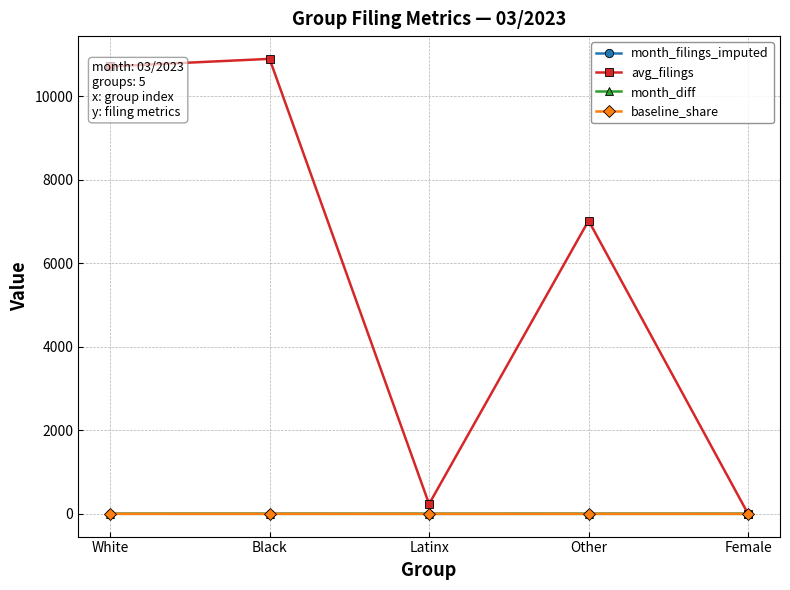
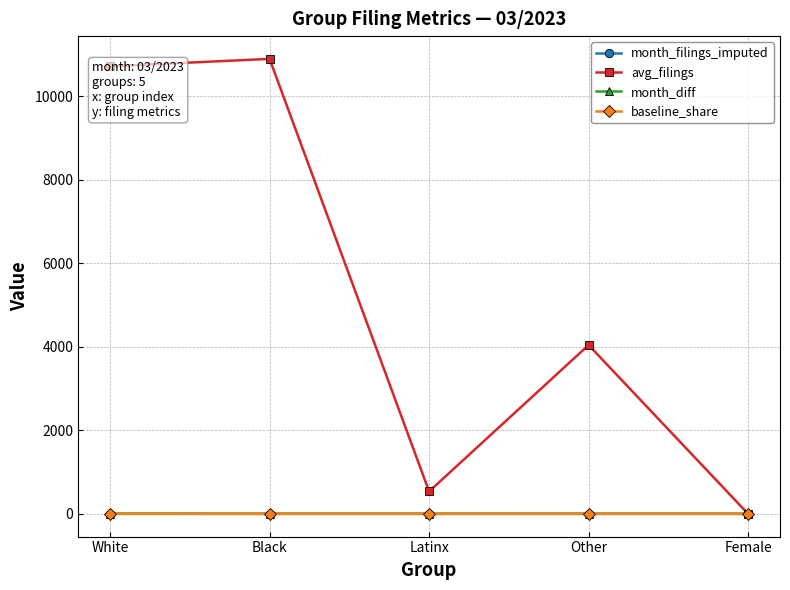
avg_filings, Latinx: 200 -> 500
avg_filings, Other: 7000 -> 4000
